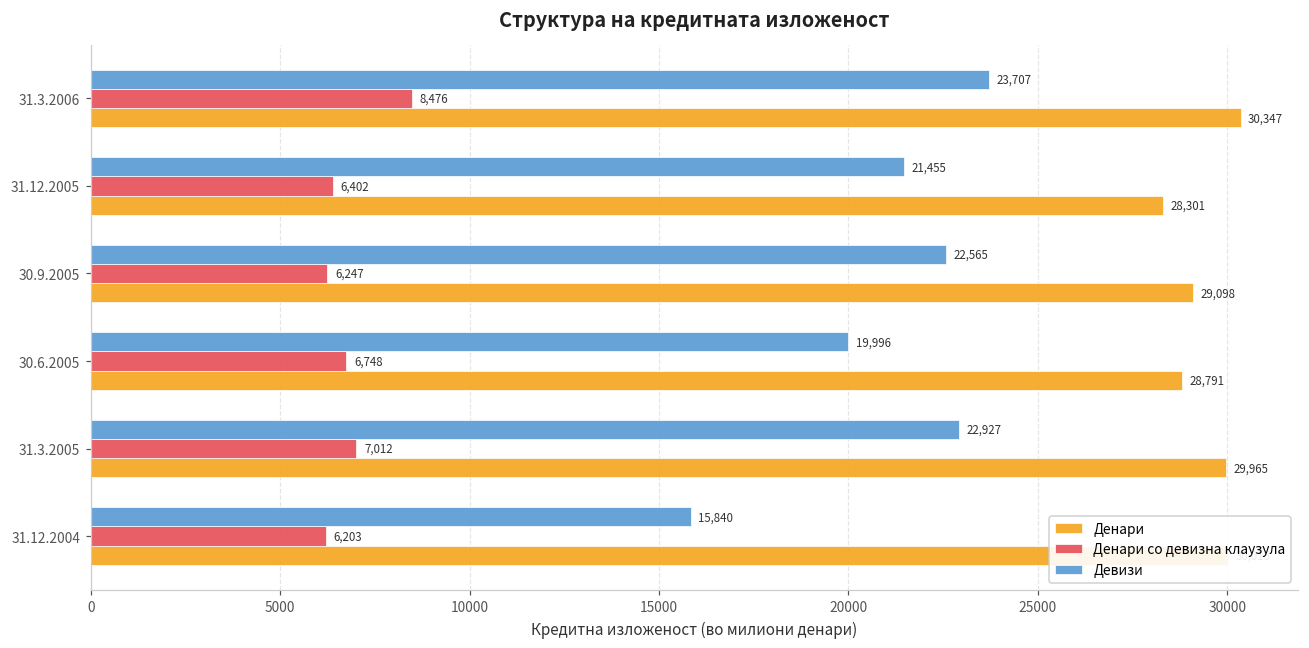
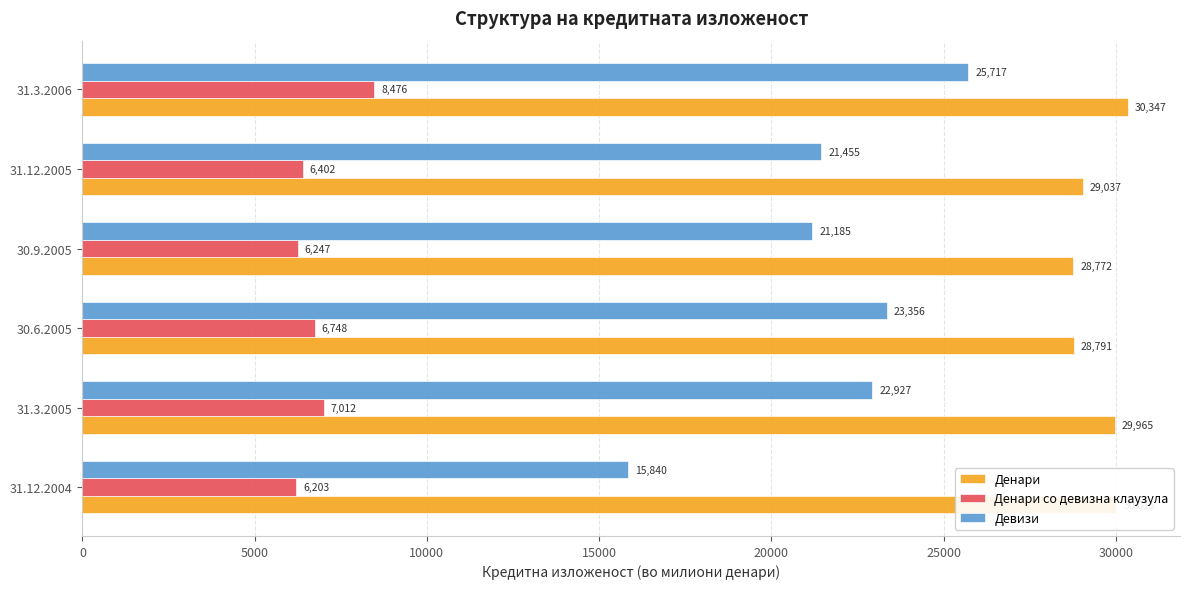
Девизи, 31.3.2006: 23,707 -> 25,717
Денари, 31.12.2005: 28,301 -> 29,037
Девизи, 30.9.2005: 22,565 -> 21,185
Денари, 30.9.2005: 29,098 -> 28,772
Девизи, 30.6.2005: 19,996 -> 23,356
